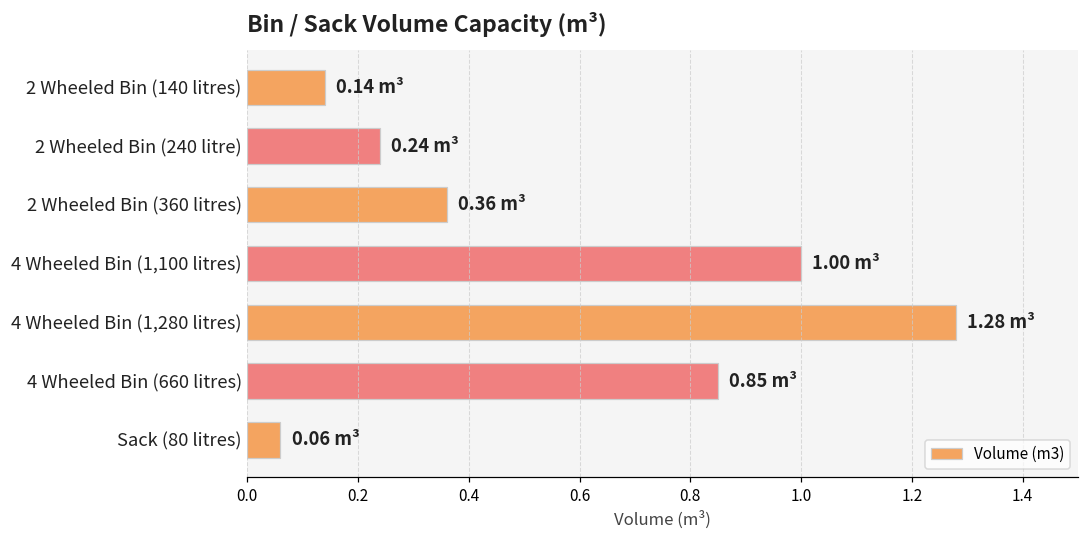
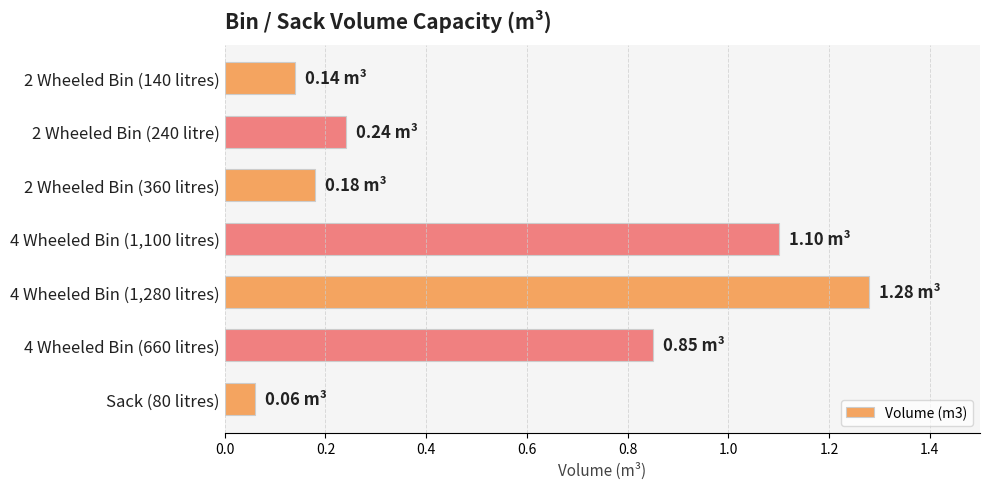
2 Wheeled Bin (360 litres): 0.36 -> 0.18
4 Wheeled Bin (1,100 litres): 1.00 -> 1.10
